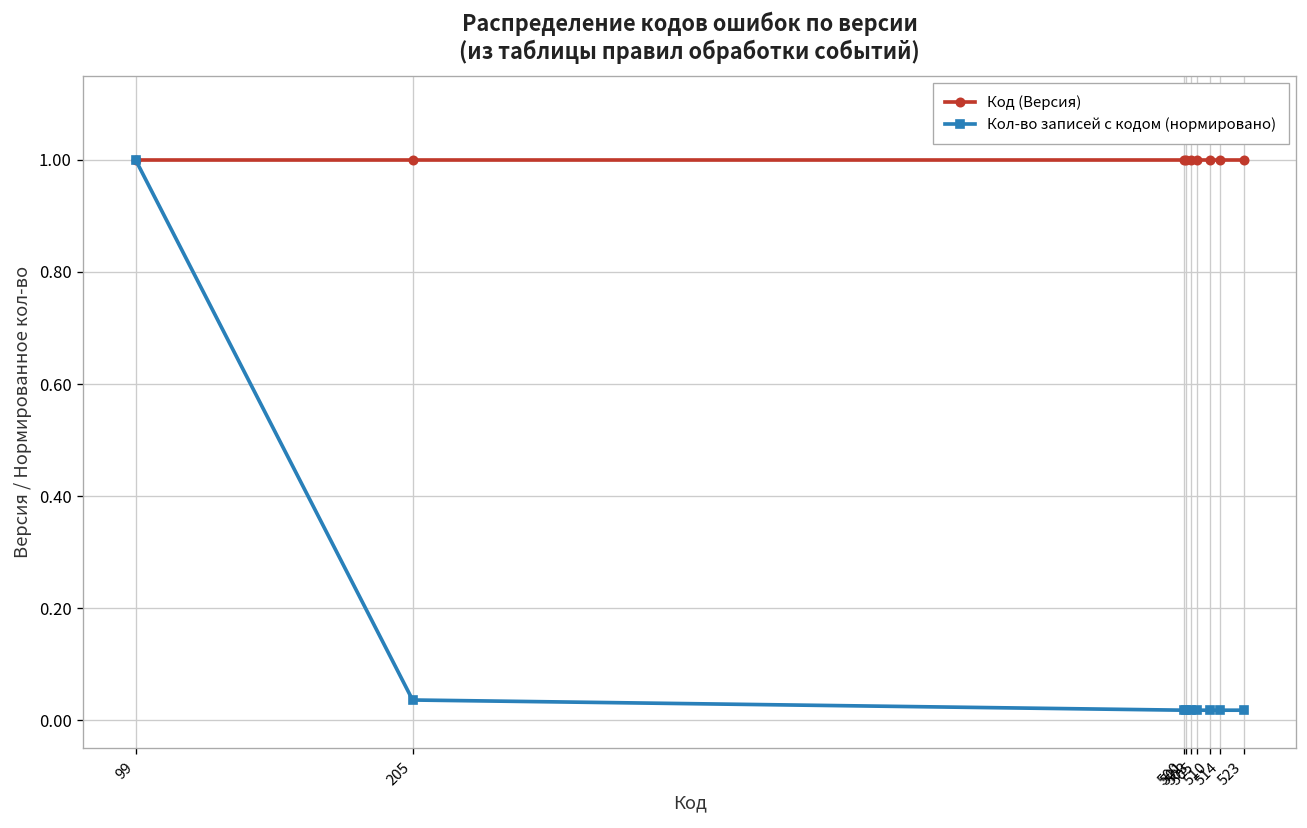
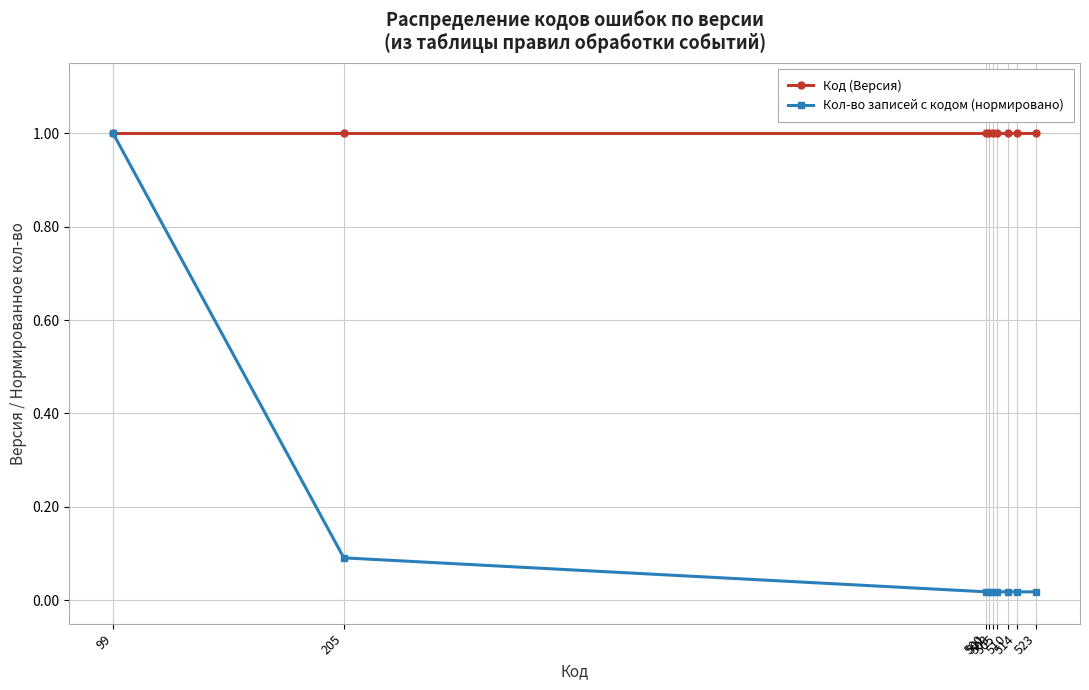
Кол-во записей с кодом (нормировано), 205: 0.04 -> 0.09
